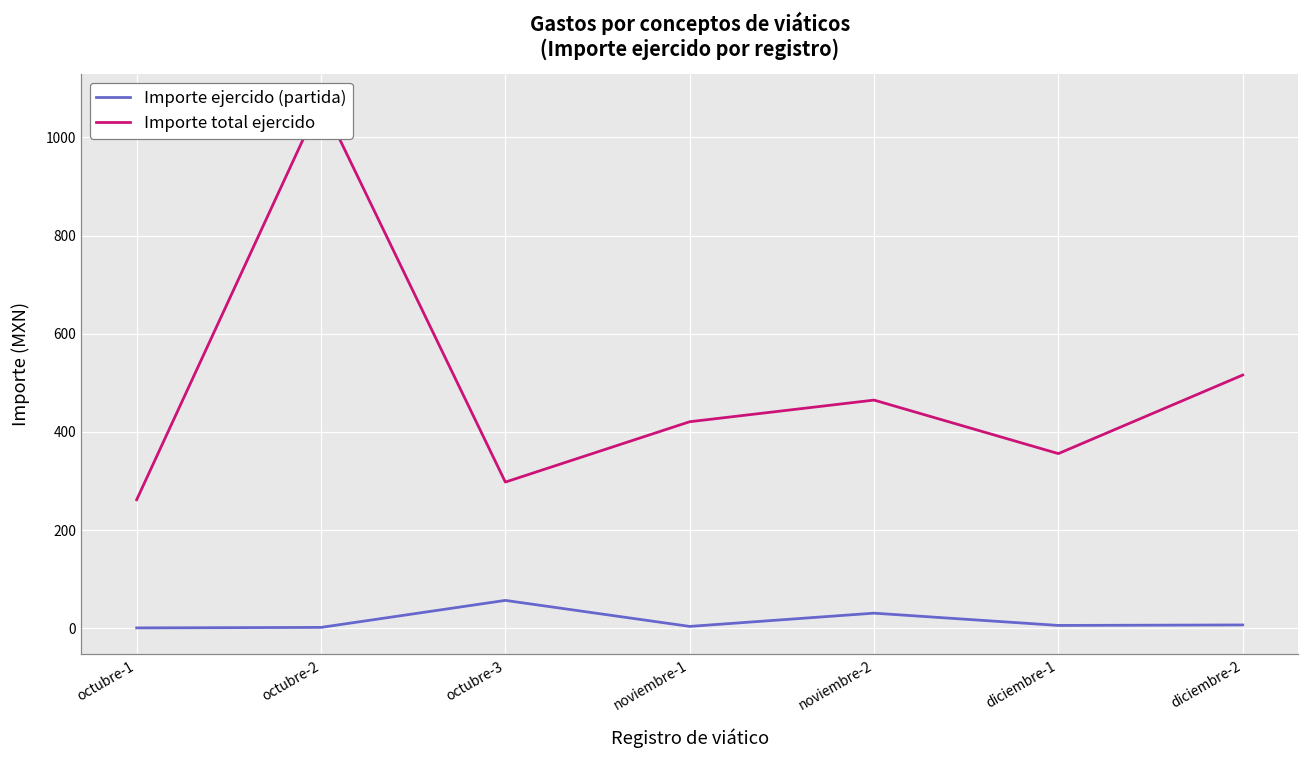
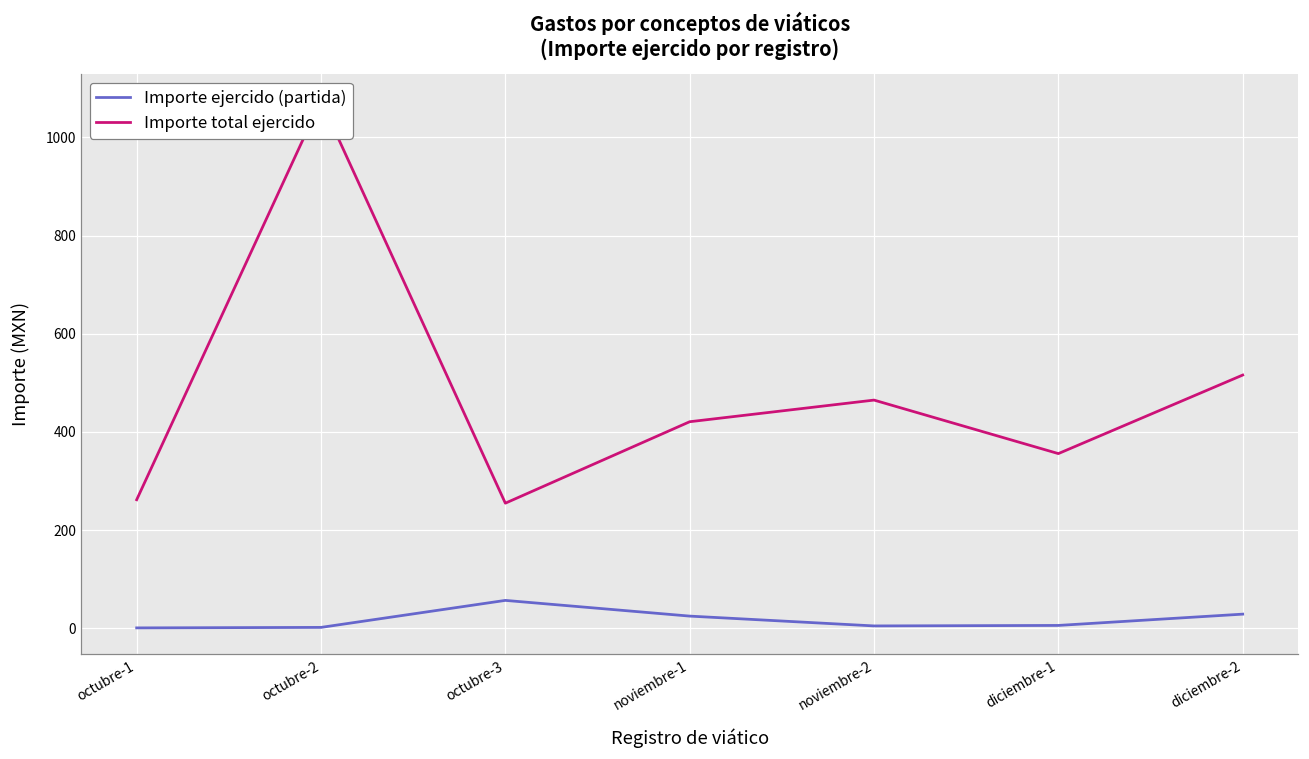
Importe total ejercido, octubre-3: 300 -> 260
Importe ejercido (partida), noviembre-1: 0 -> 30
Importe ejercido (partida), noviembre-2: 30 -> 10
Importe ejercido (partida), diciembre-2: 10 -> 30
